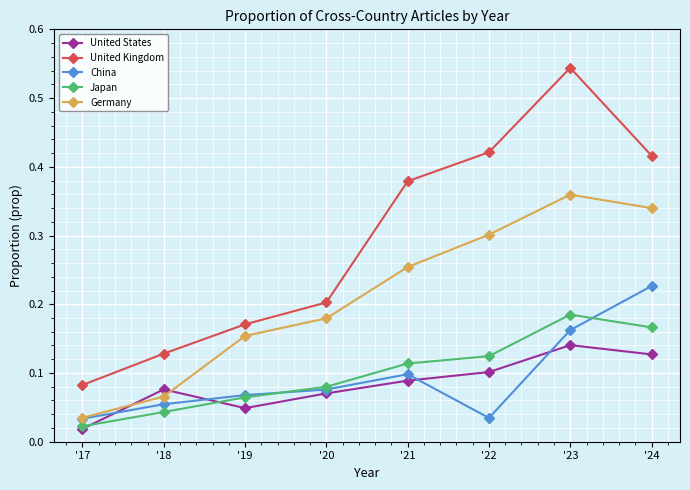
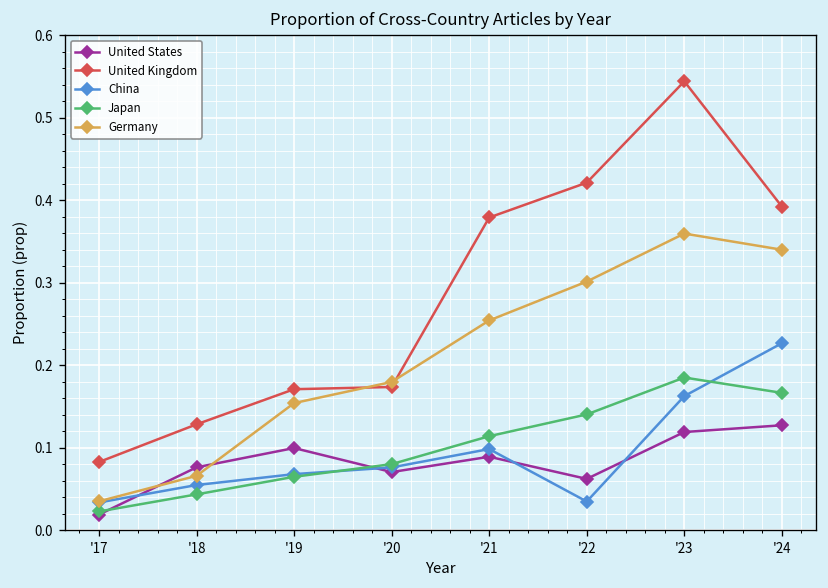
United States, '19: 0.05 -> 0.10
United Kingdom, '20: 0.20 -> 0.17
United States, '22: 0.10 -> 0.06
Japan, '22: 0.12 -> 0.14
United States, '23: 0.14 -> 0.12
United Kingdom, '24: 0.42 -> 0.39
